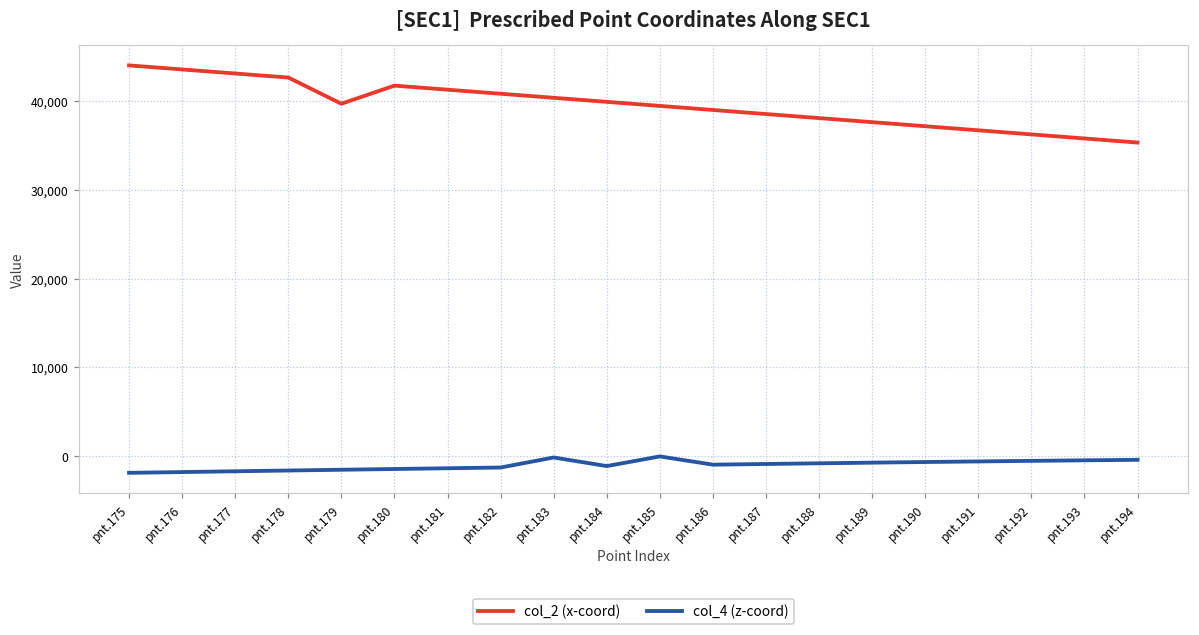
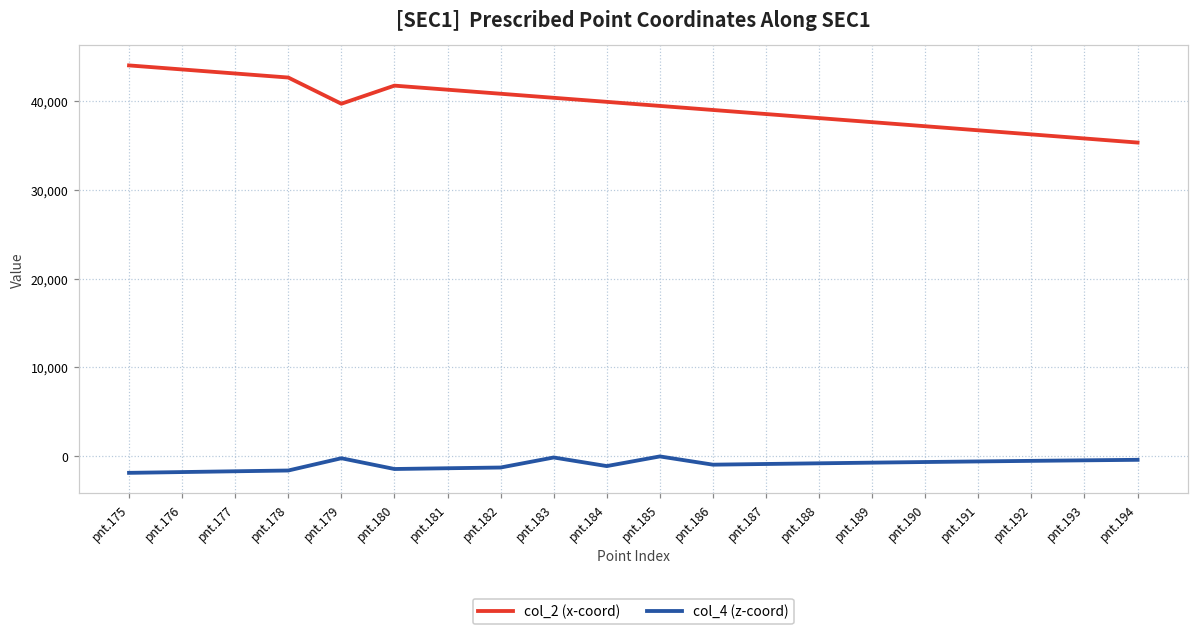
col_4 (z-coord), pnt.179: -2,000 -> 0
